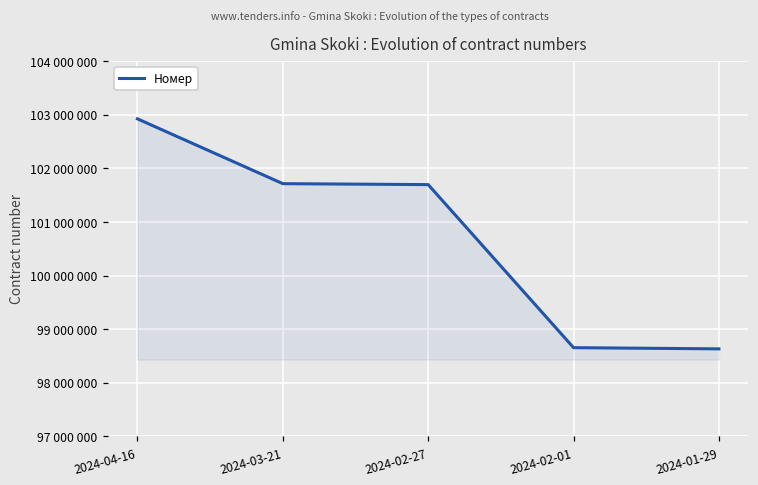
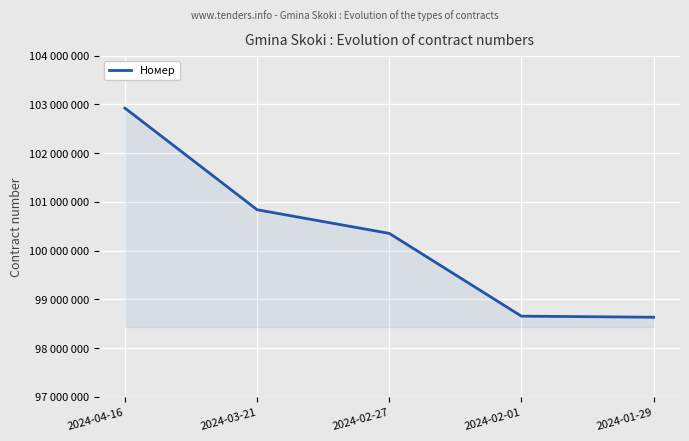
2024-03-21: 101700000 -> 100800000
2024-02-27: 101700000 -> 100400000
